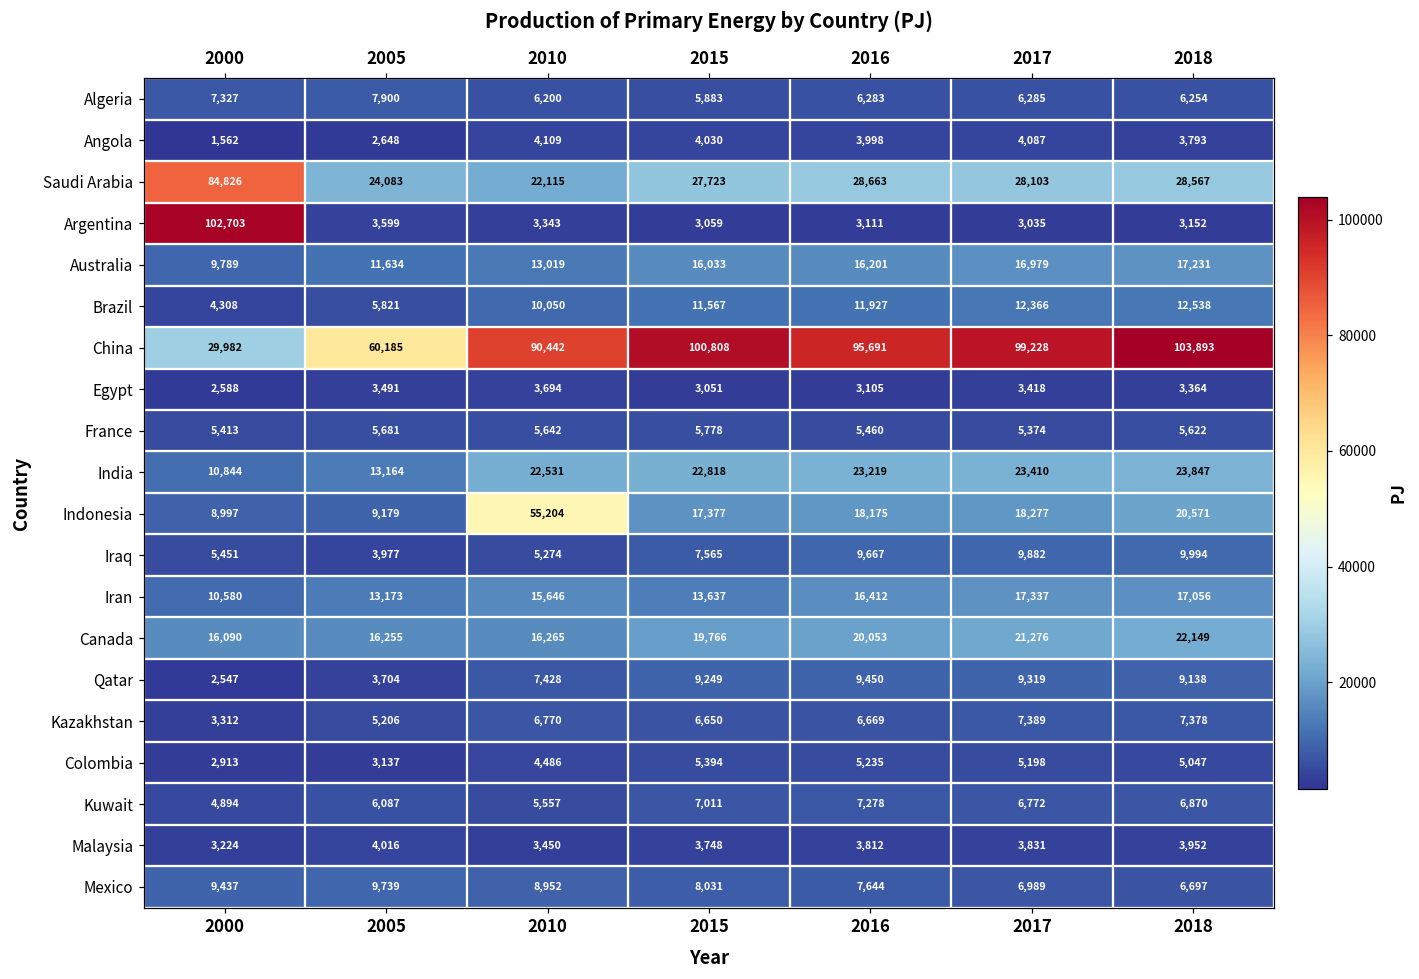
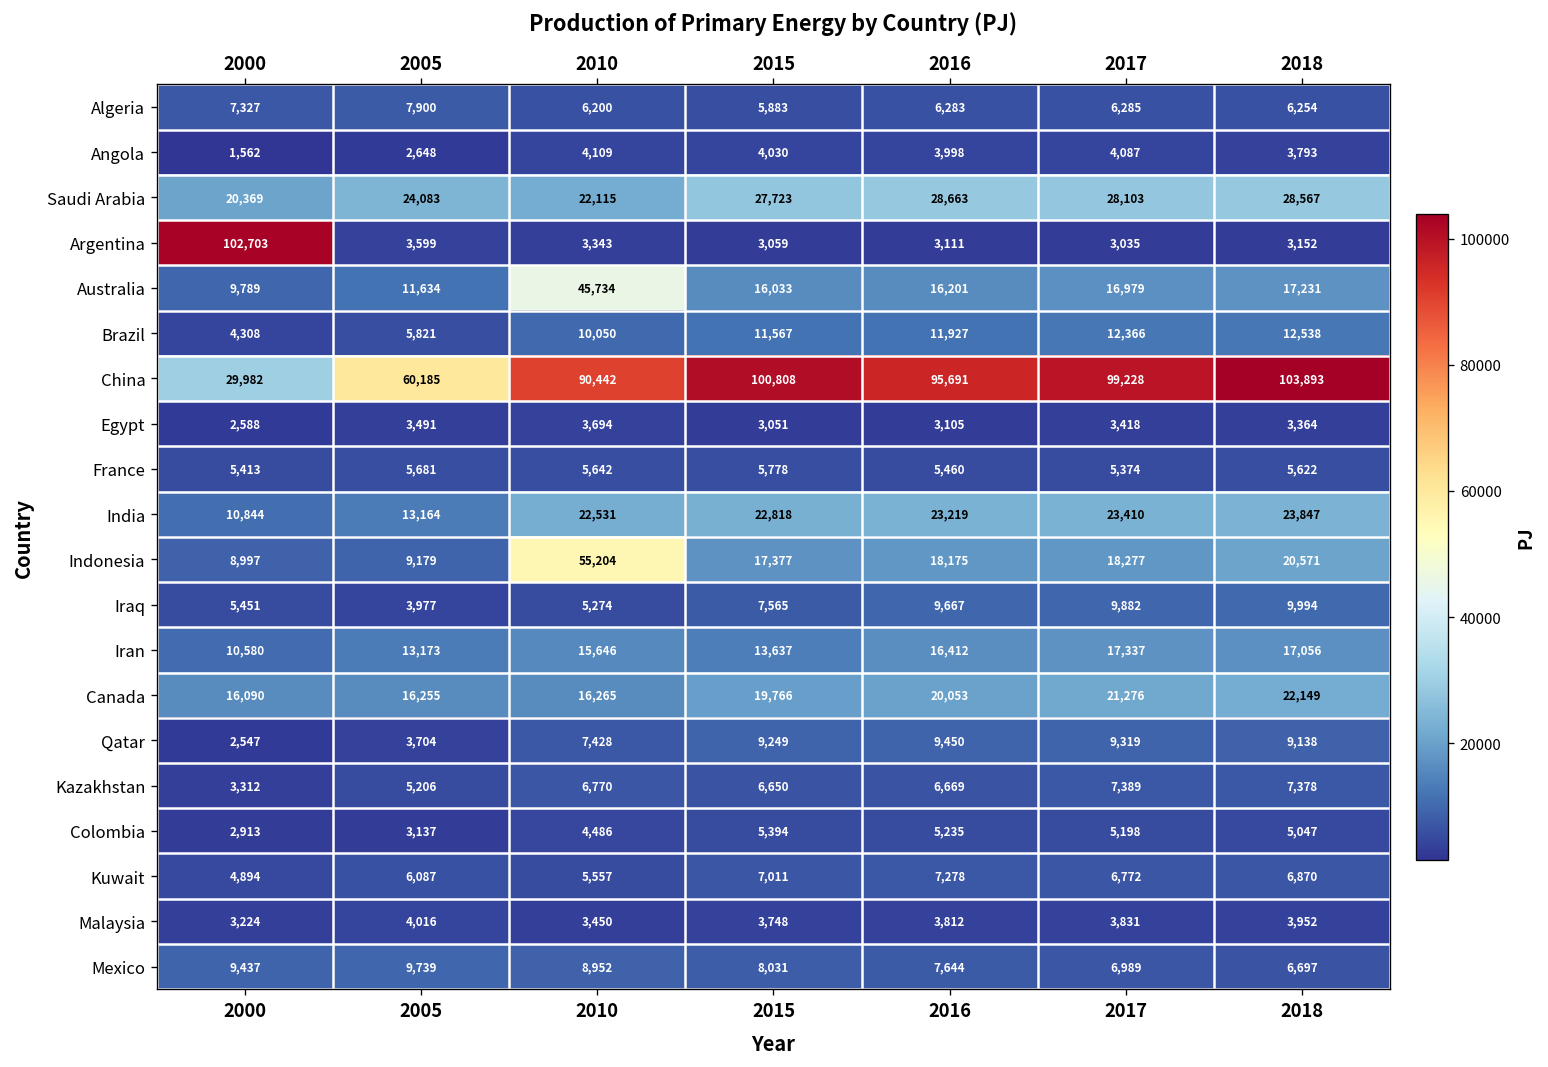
Saudi Arabia, 2000: 84,826 -> 20,369
Australia, 2010: 13,019 -> 45,734
